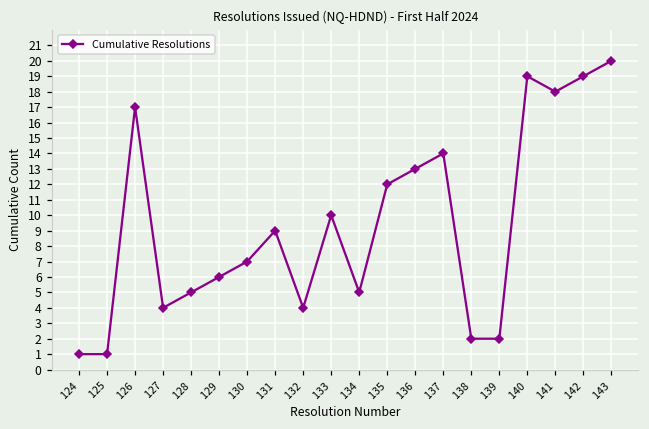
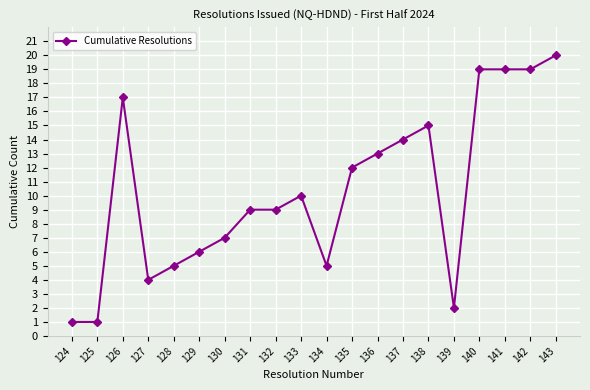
132: 4 -> 9
138: 2 -> 15
141: 18 -> 19
